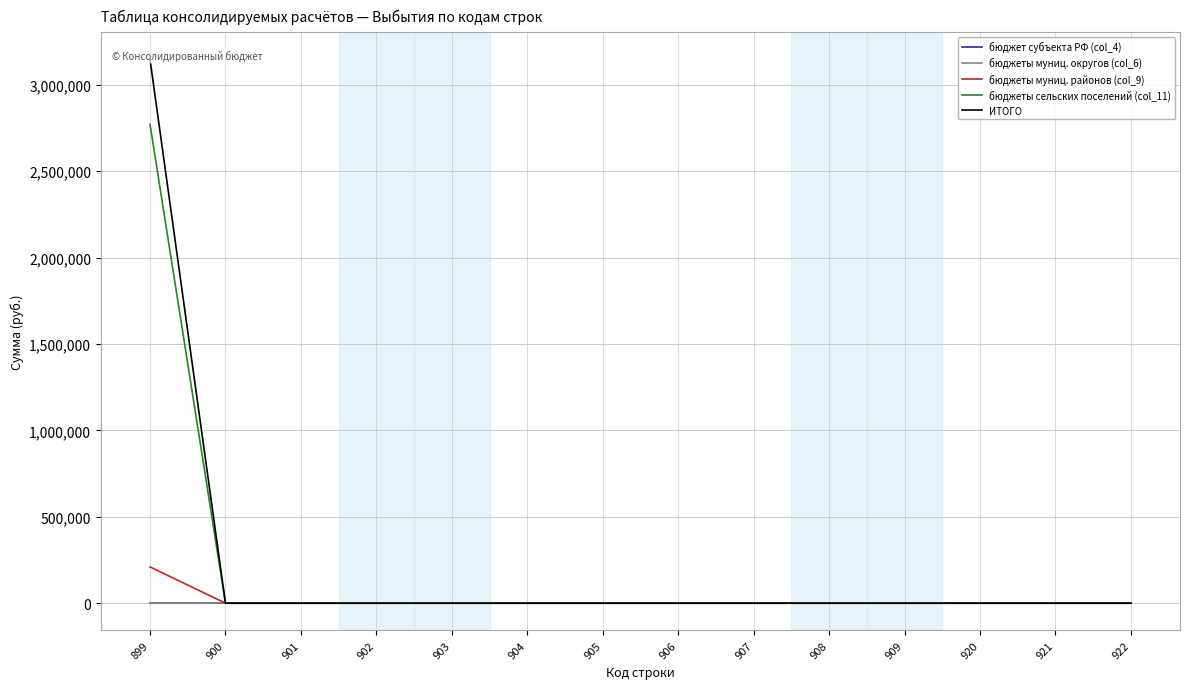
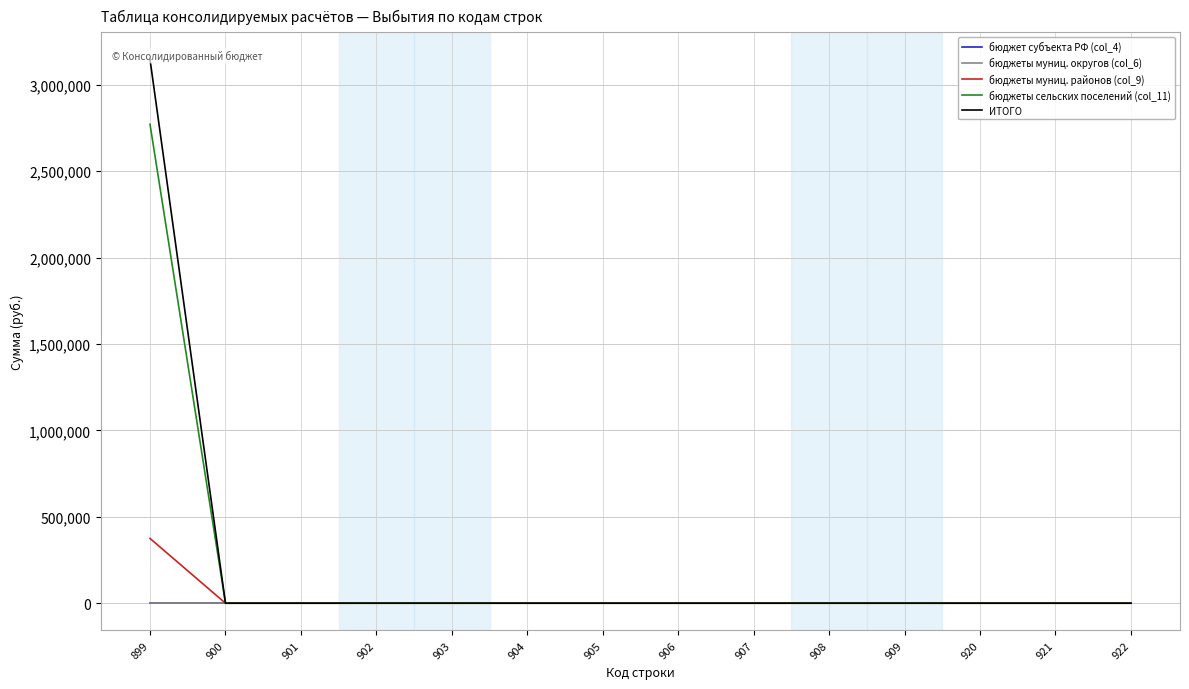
бюджеты муниц. районов (col_9), 899: 210,000 -> 370,000
